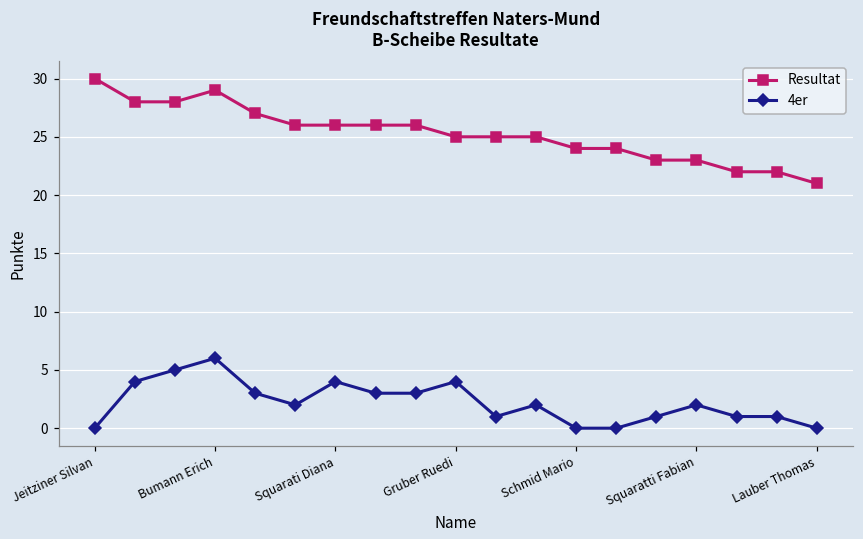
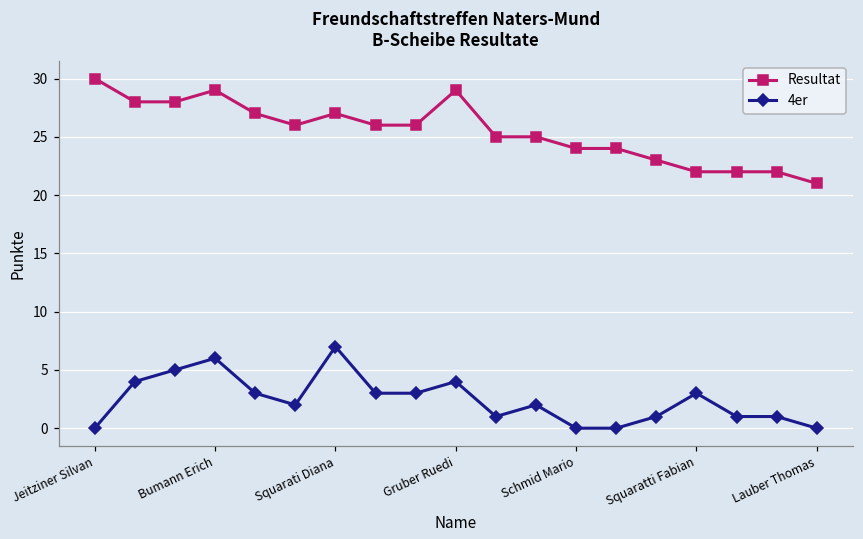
Resultat, Squarati Diana: 26 -> 27
4er, Squarati Diana: 4 -> 7
Resultat, Gruber Ruedi: 25 -> 29
Resultat, Squaratti Fabian: 23 -> 22
4er, Squaratti Fabian: 2 -> 3
